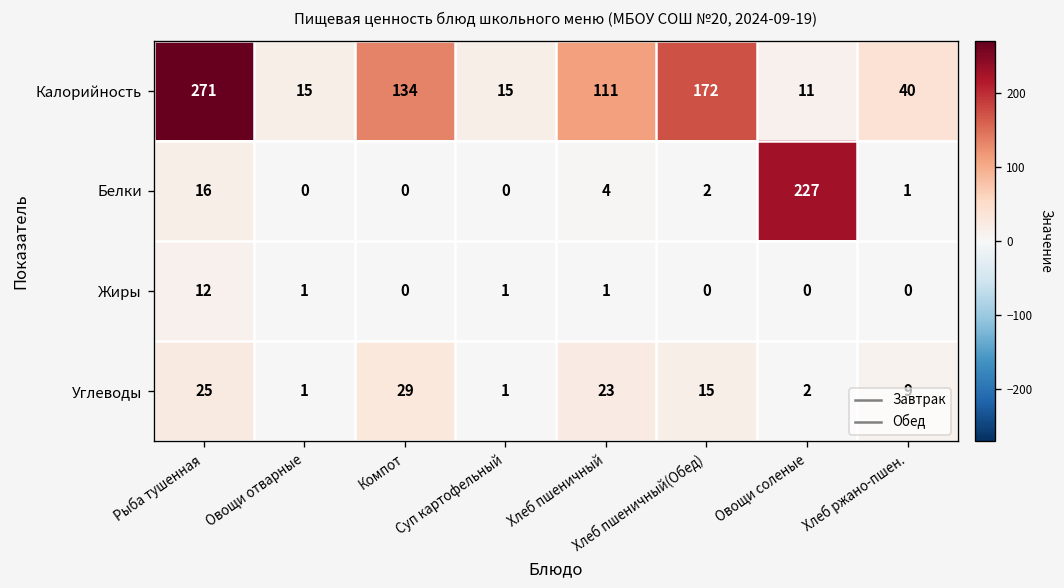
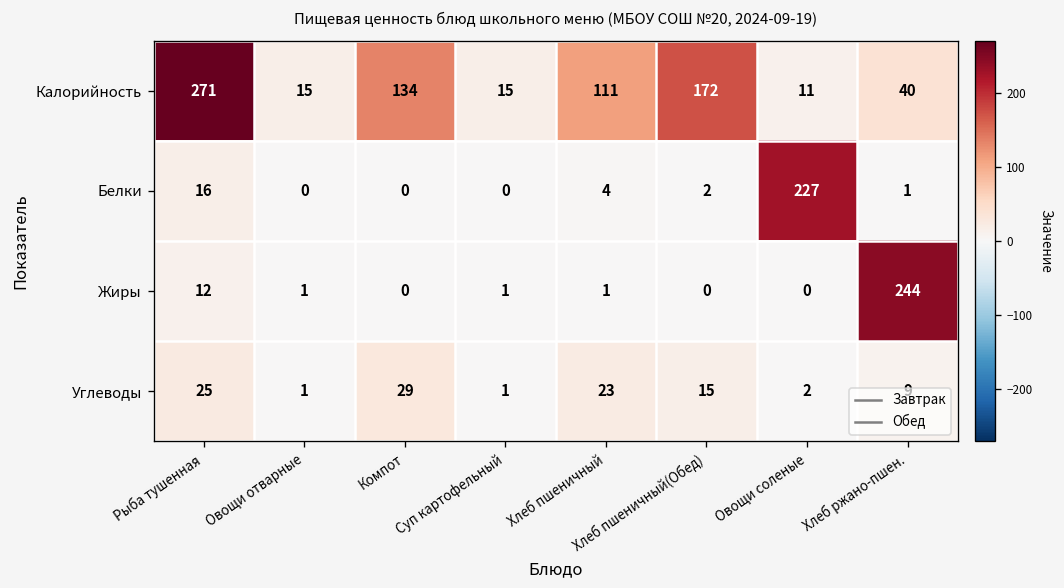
Жиры, Хлеб ржано-пшен.: 0 -> 244
